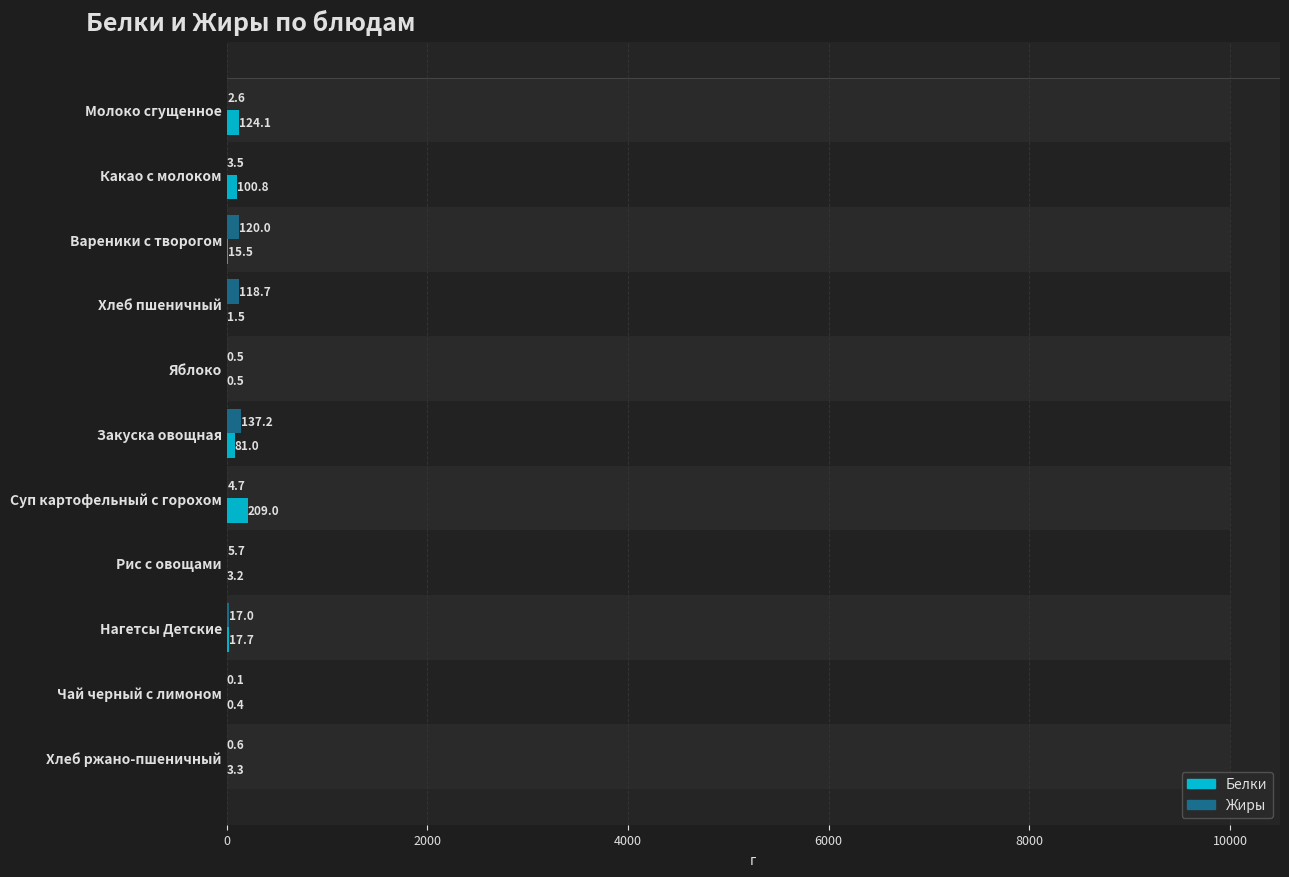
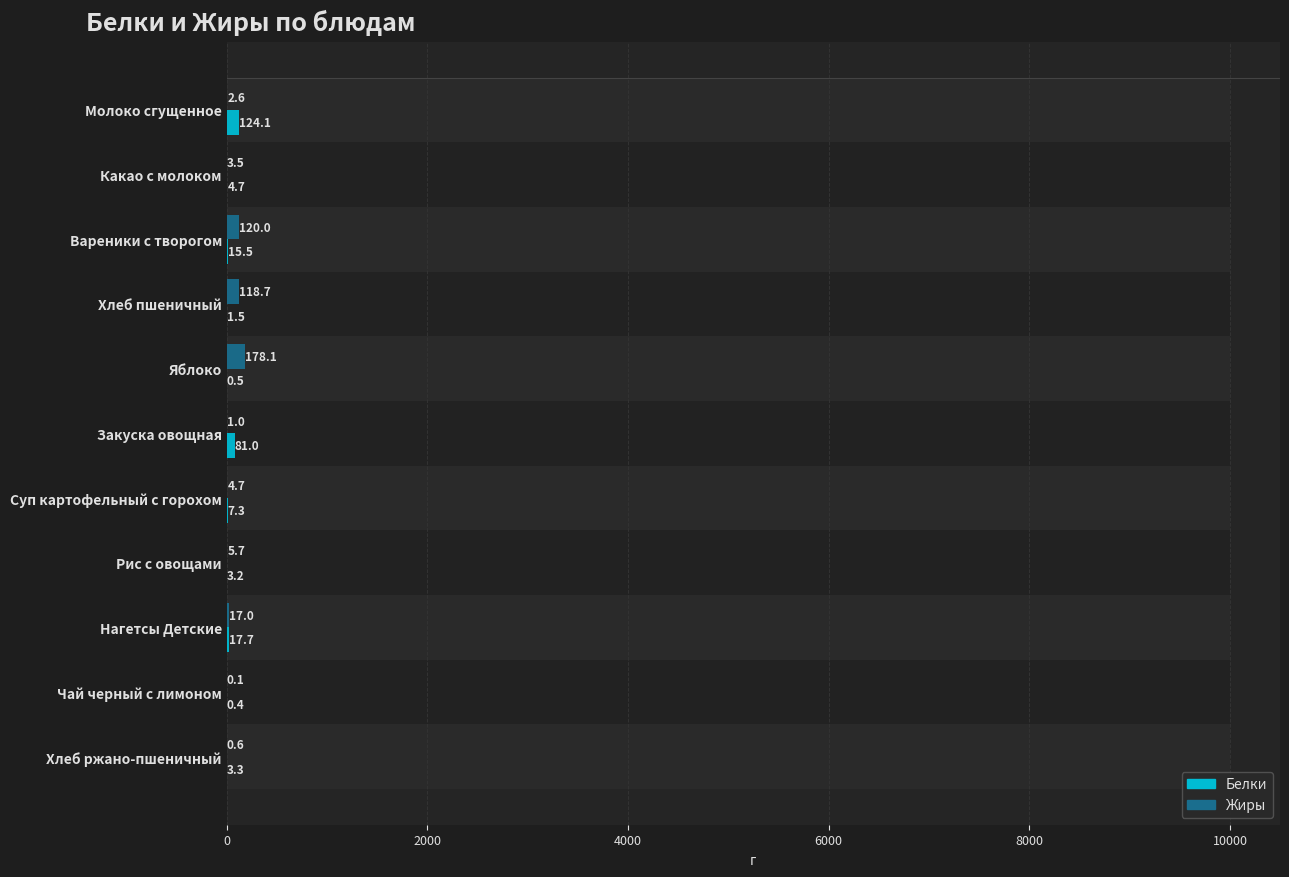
Белки, Какао с молоком: 100.8 -> 4.7
Жиры, Яблоко: 0.5 -> 178.1
Жиры, Закуска овощная: 137.2 -> 1.0
Белки, Суп картофельный с горохом: 209.0 -> 7.3
